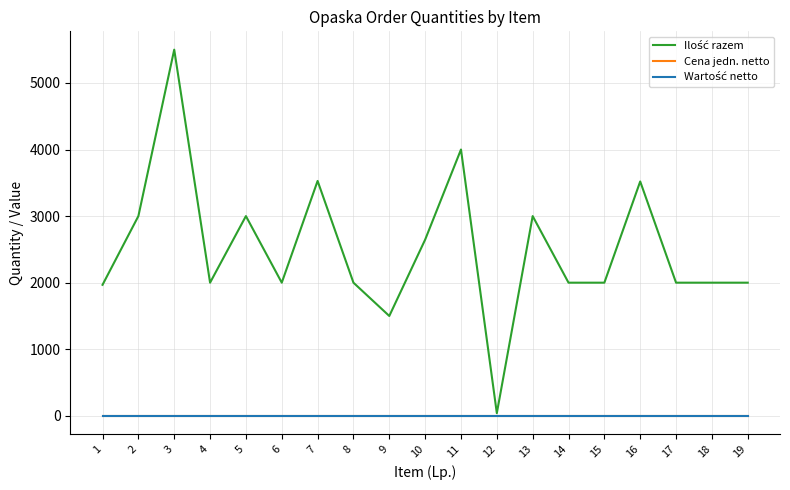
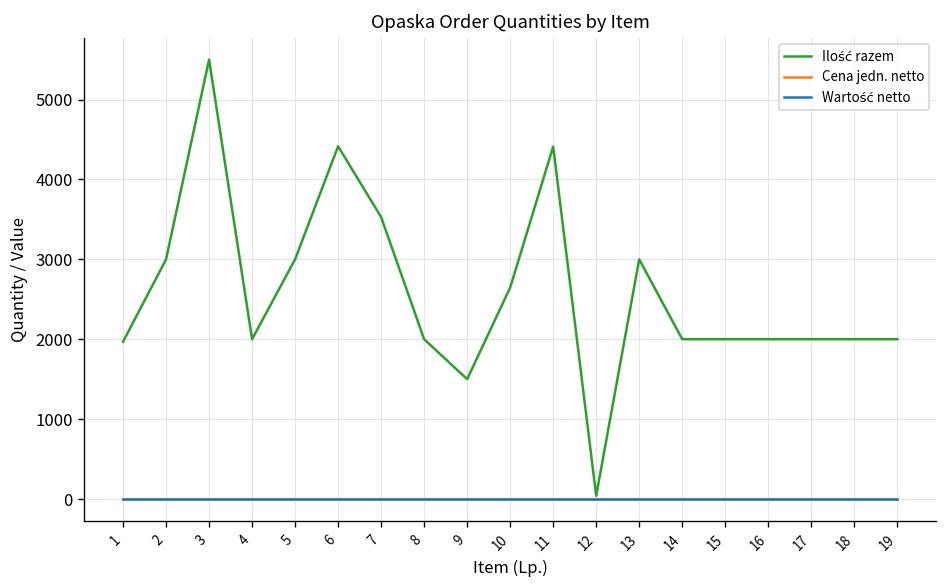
Ilość razem, 6: 2000 -> 4400
Ilość razem, 11: 4000 -> 4400
Ilość razem, 16: 3500 -> 2000
